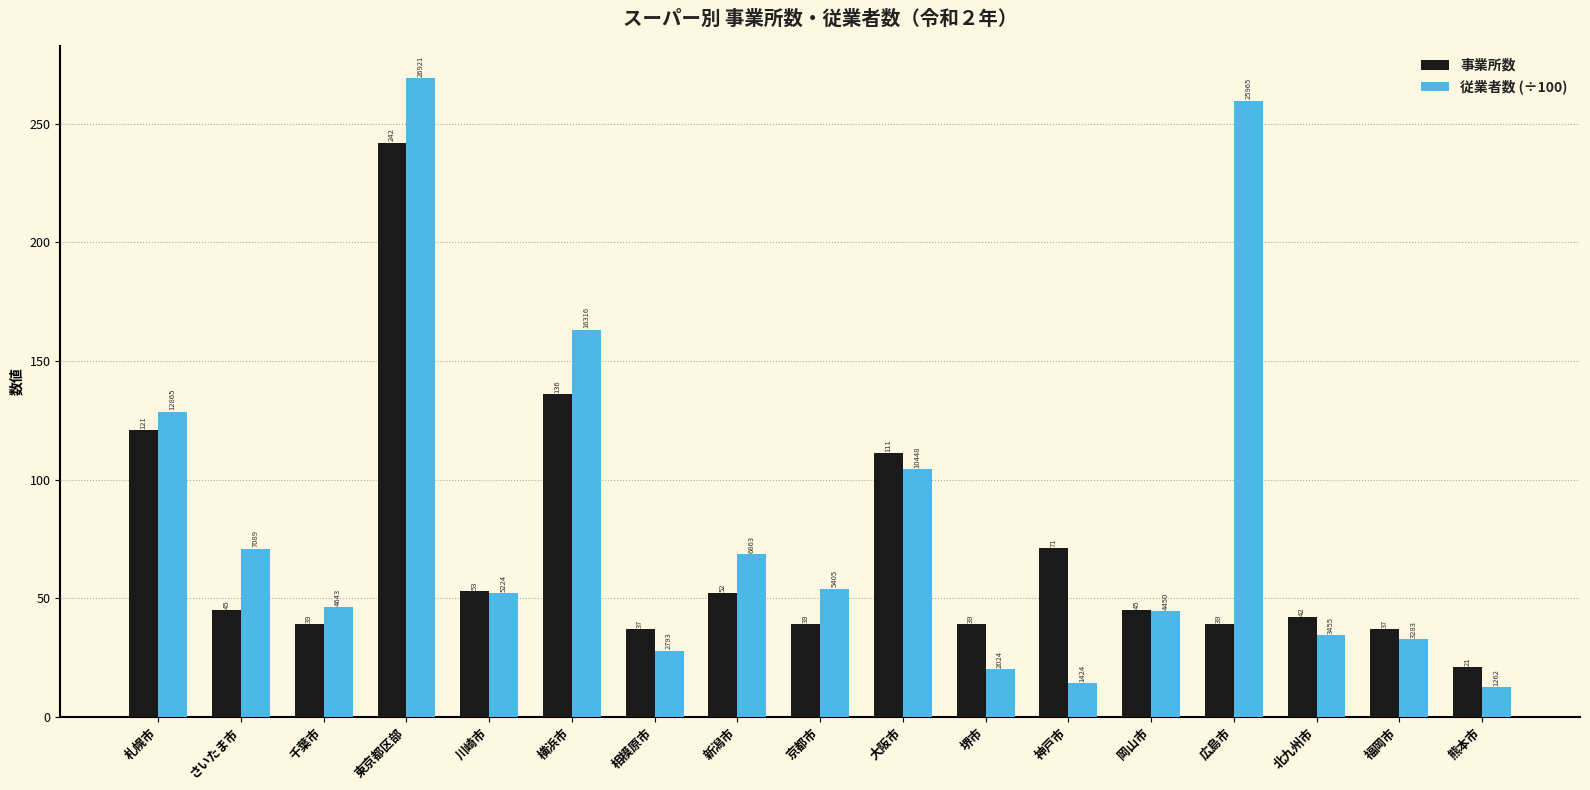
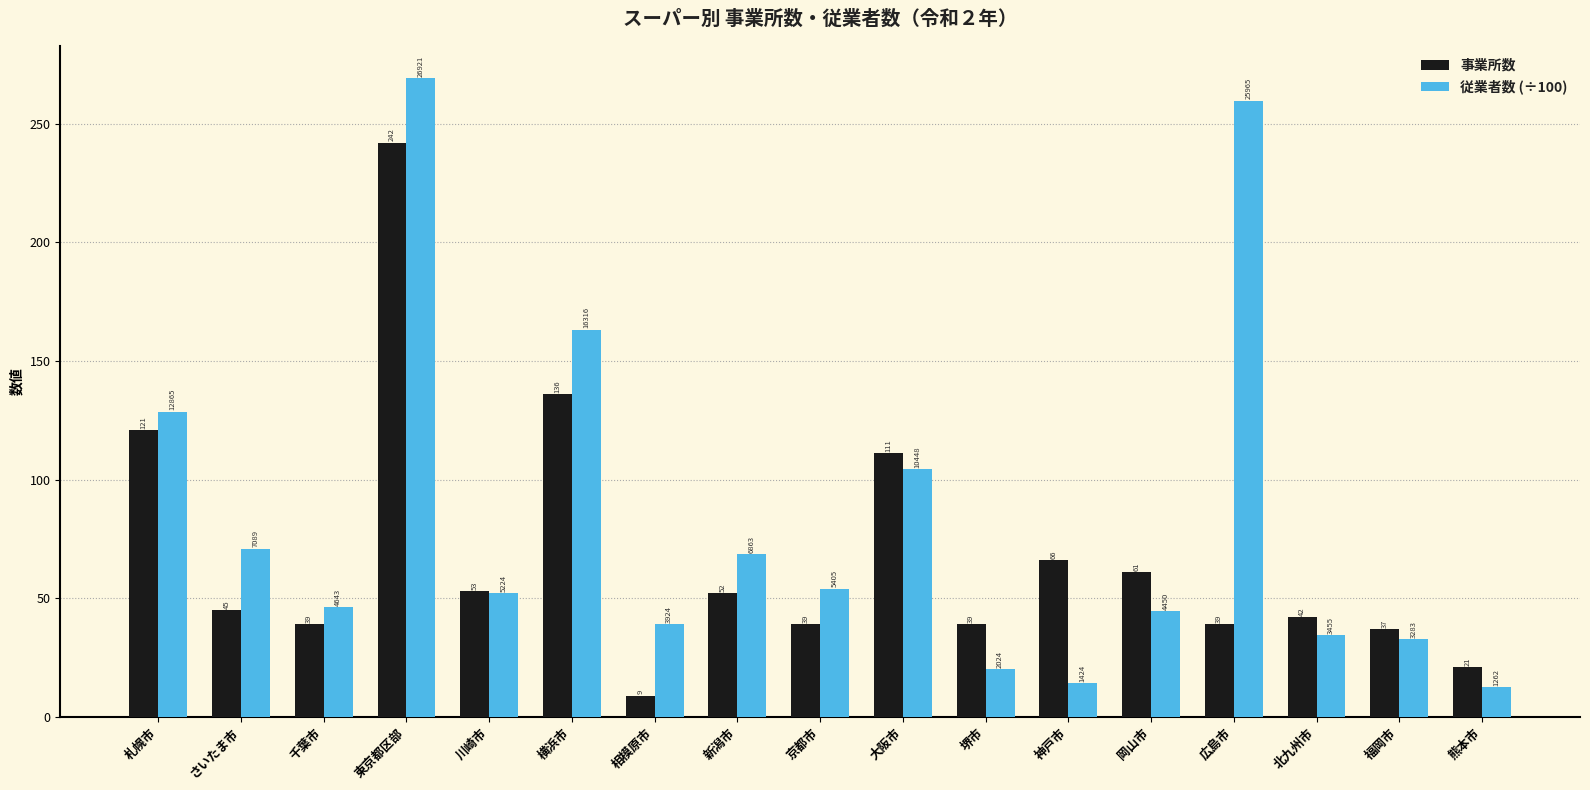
事業所数, 相模原市: 37 -> 9
従業者数 (÷100), 相模原市: 2793 -> 3924
事業所数, 神戸市: 71 -> 66
事業所数, 岡山市: 45 -> 61
